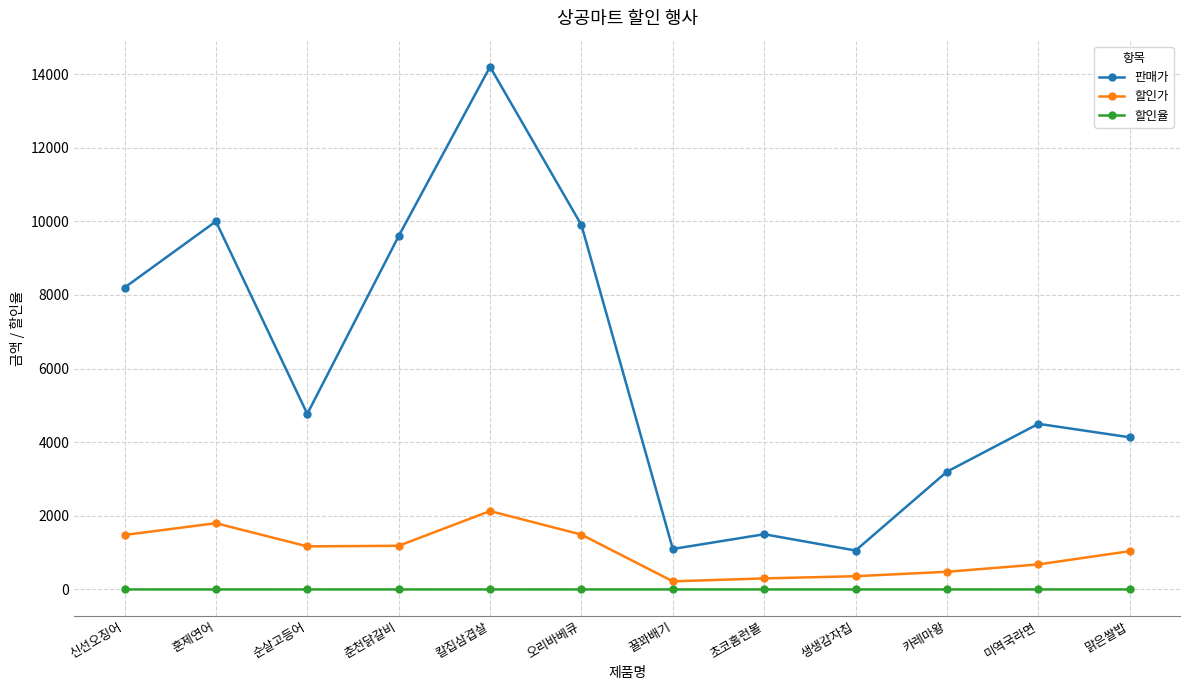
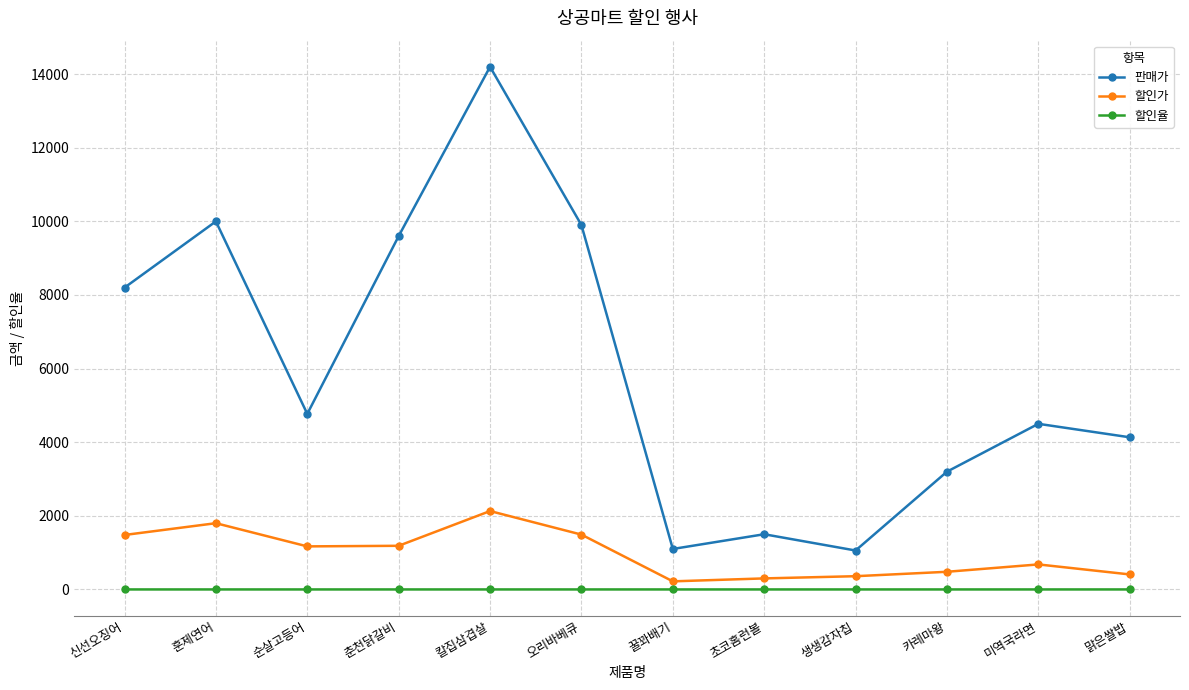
할인가, 맑은쌀밥: 1000 -> 400
